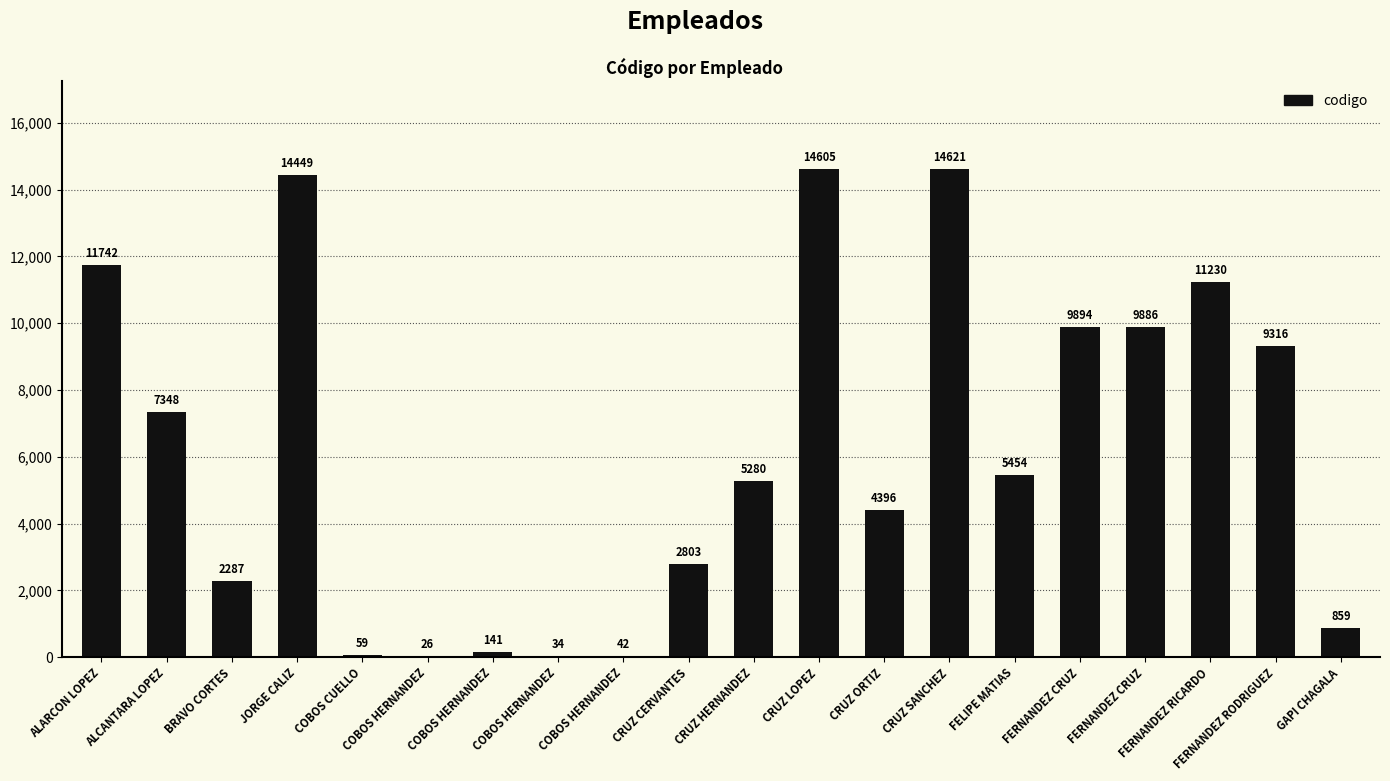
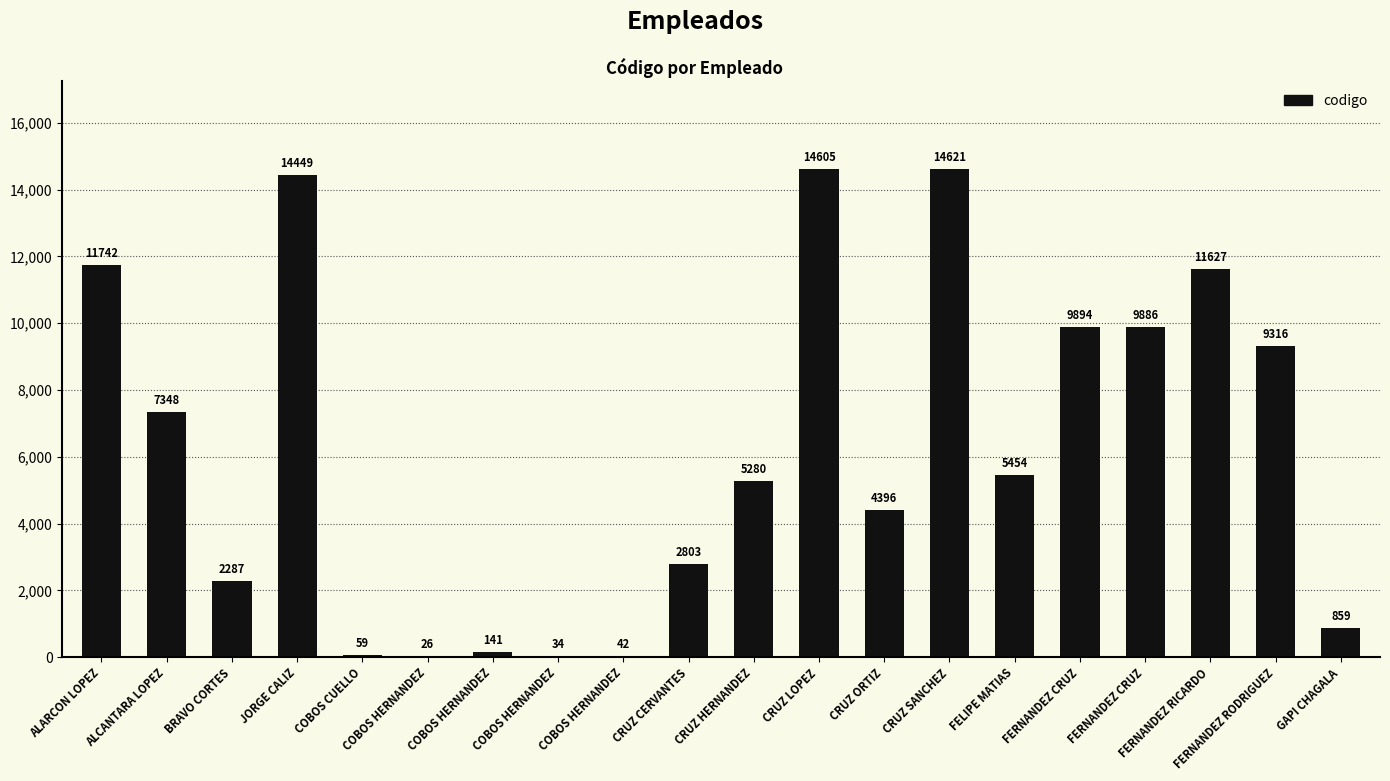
FERNANDEZ RICARDO: 11230 -> 11627
